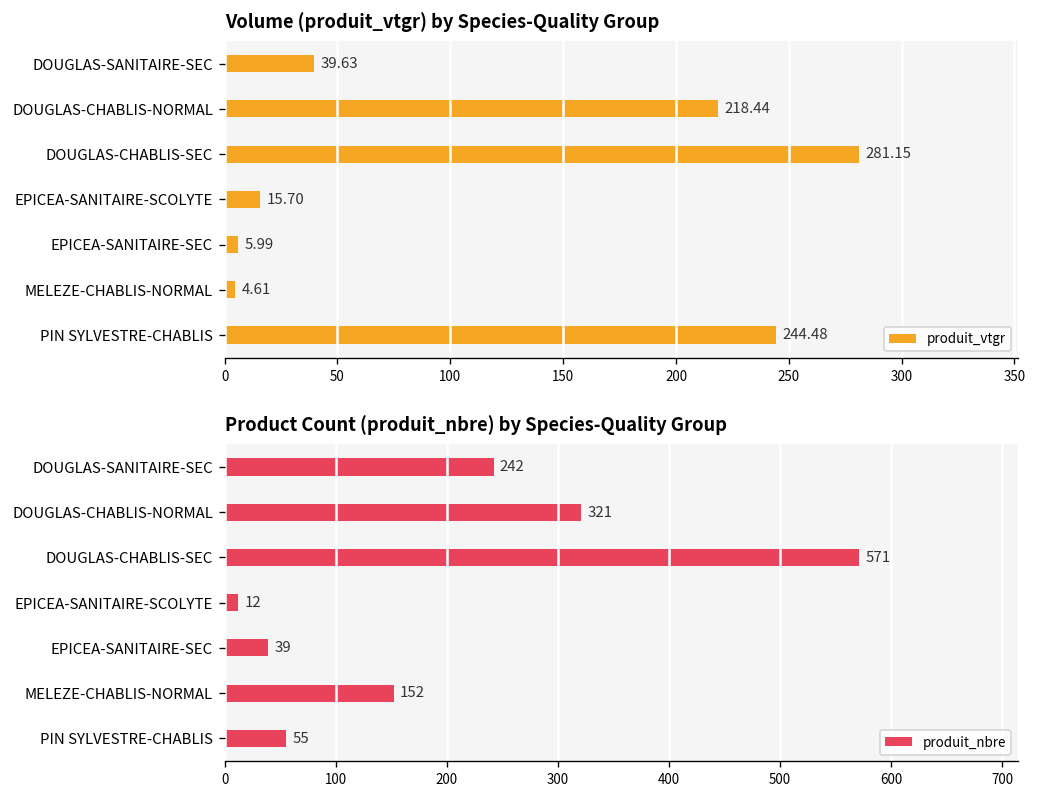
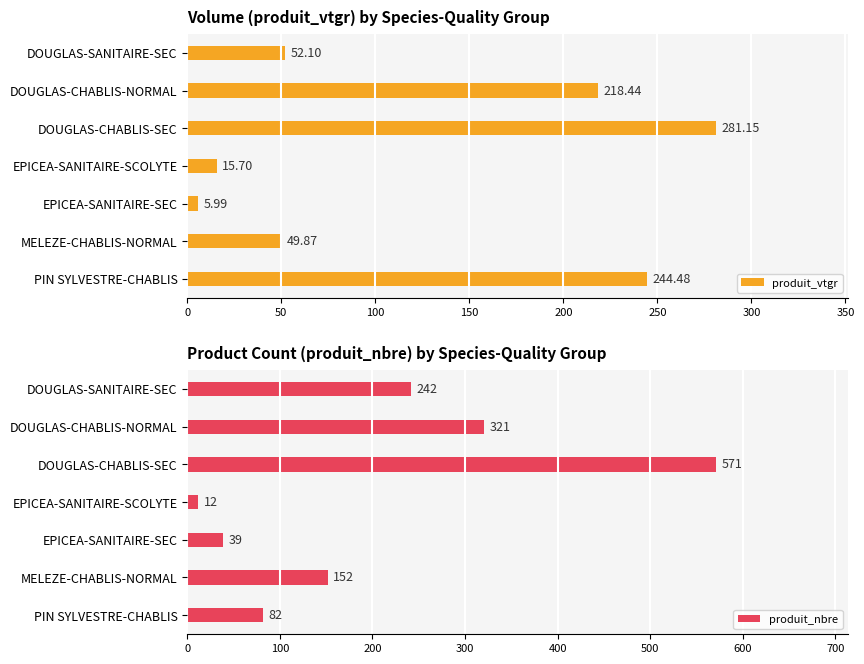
Volume (produit_vtgr) by Species-Quality Group, DOUGLAS-SANITAIRE-SEC: 39.63 -> 52.10
Volume (produit_vtgr) by Species-Quality Group, MELEZE-CHABLIS-NORMAL: 4.61 -> 49.87
Product Count (produit_nbre) by Species-Quality Group, PIN SYLVESTRE-CHABLIS: 55 -> 82
